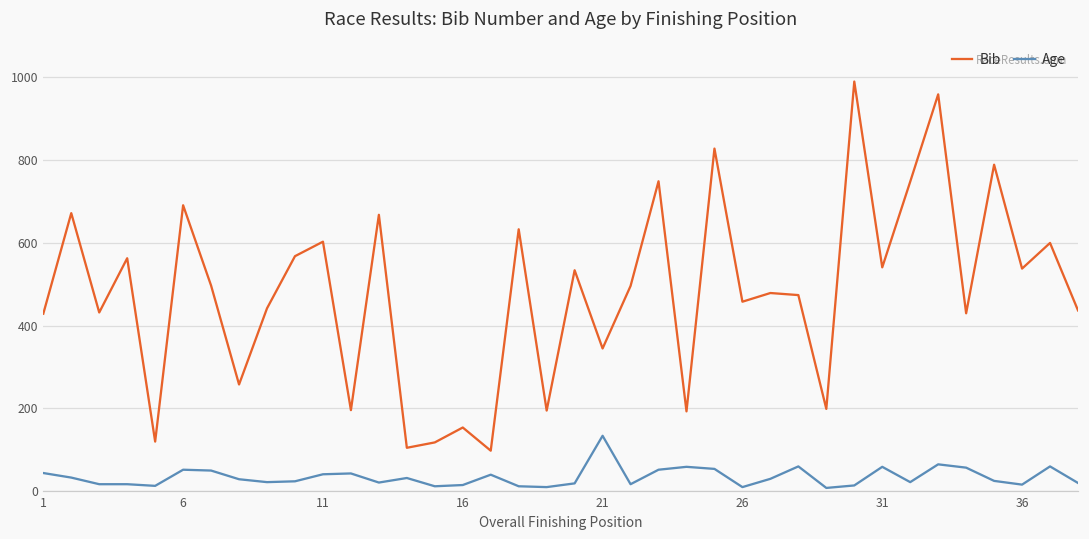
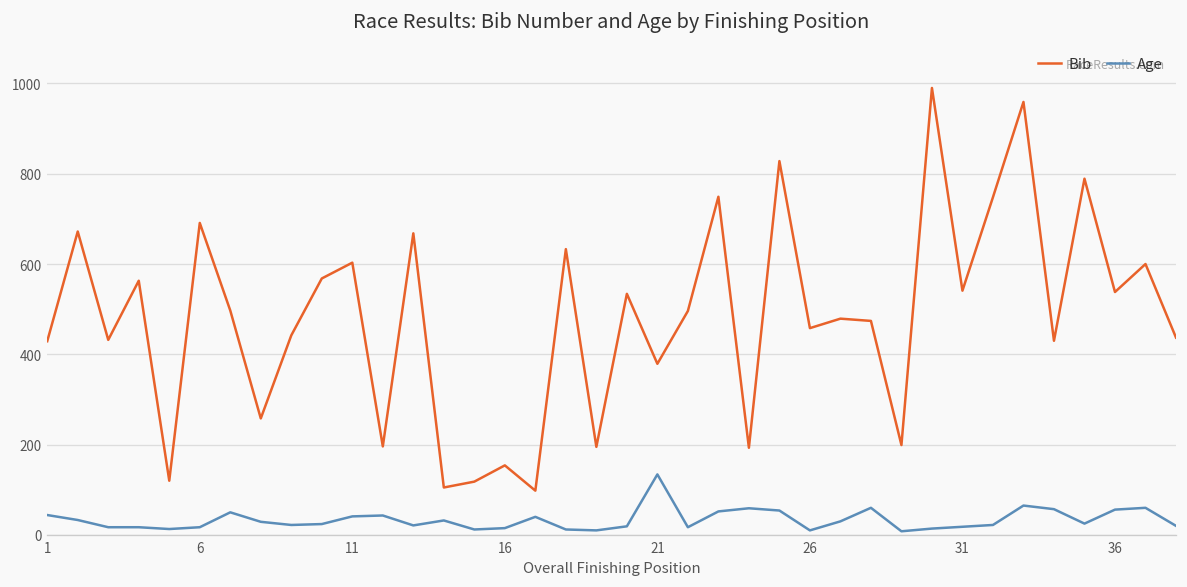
Age, 6: 50 -> 20
Bib, 21: 350 -> 380
Age, 31: 60 -> 20
Age, 36: 20 -> 60
